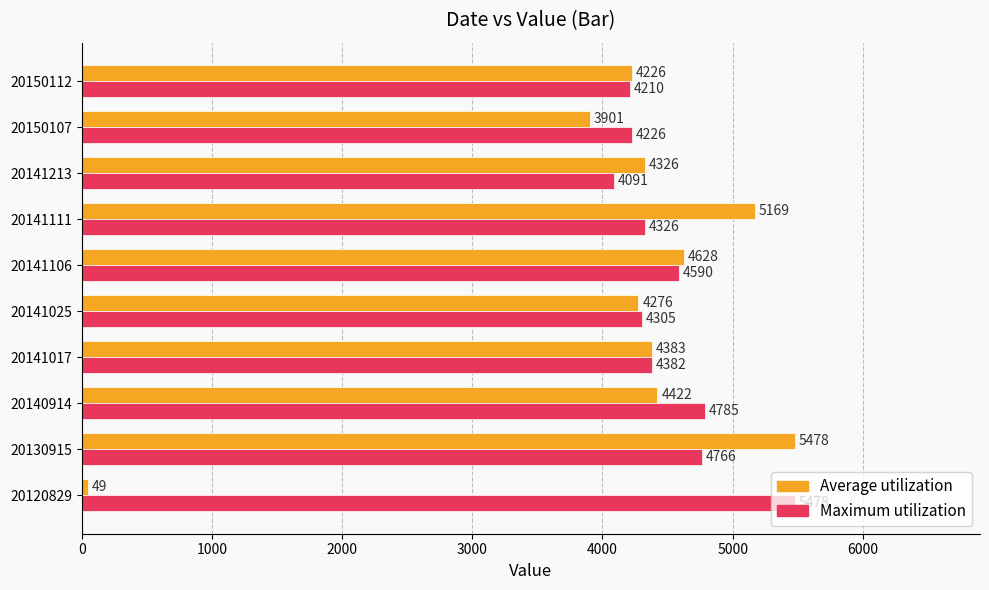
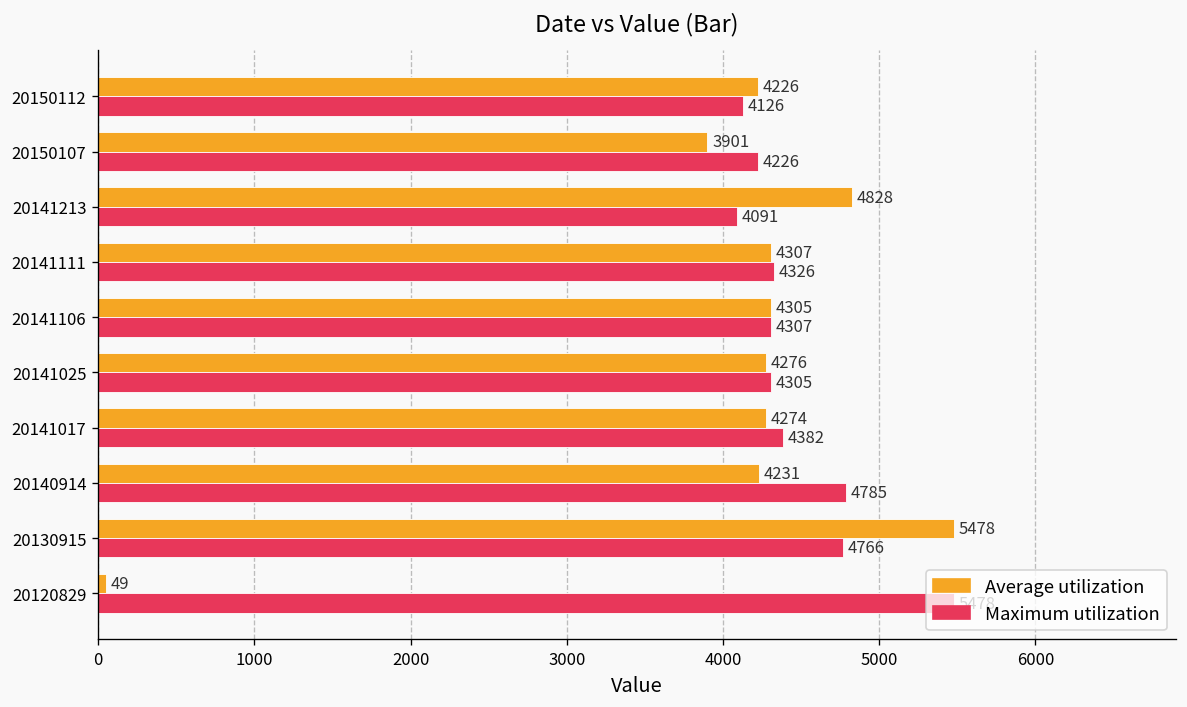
Maximum utilization, 20150112: 4210 -> 4126
Average utilization, 20141213: 4326 -> 4828
Average utilization, 20141111: 5169 -> 4307
Average utilization, 20141106: 4628 -> 4305
Maximum utilization, 20141106: 4590 -> 4307
Average utilization, 20141017: 4383 -> 4274
Average utilization, 20140914: 4422 -> 4231
